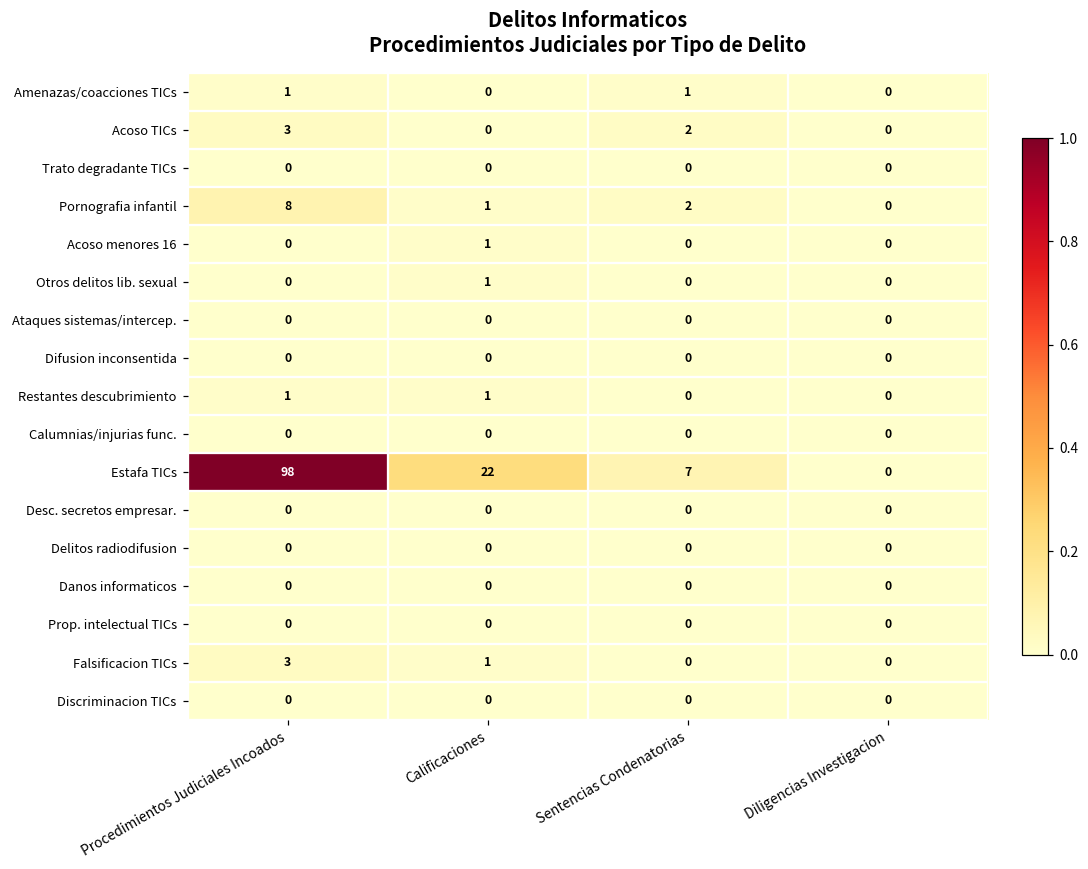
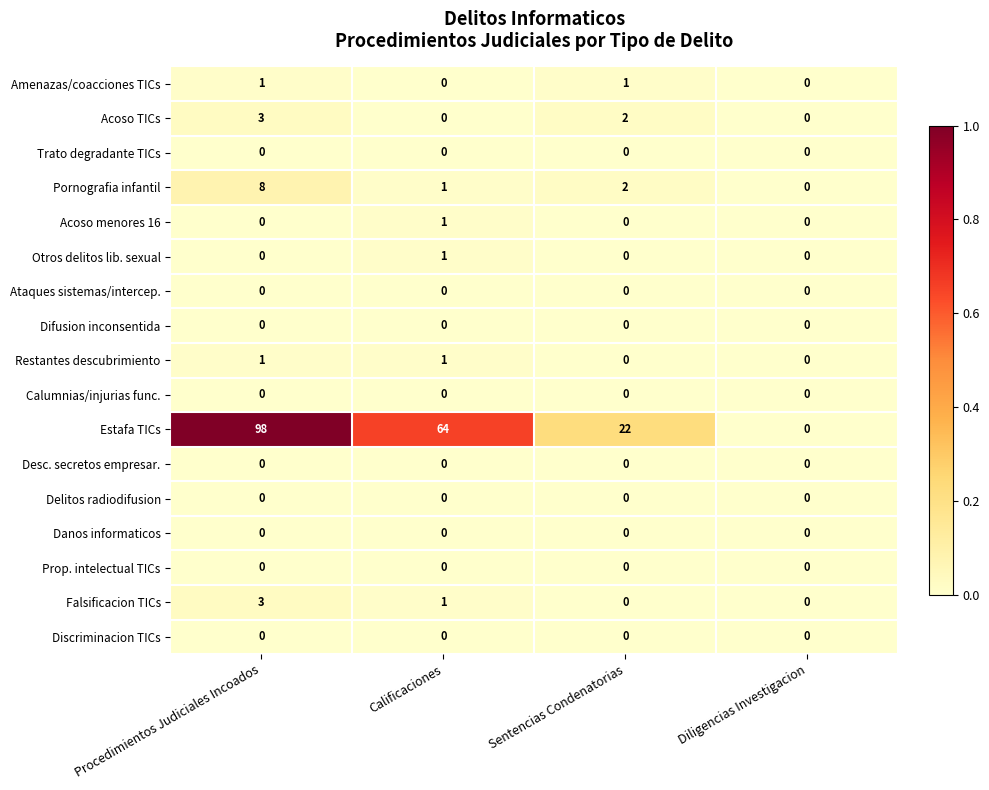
Estafa TICs, Calificaciones: 22 -> 64
Estafa TICs, Sentencias Condenatorias: 7 -> 22
